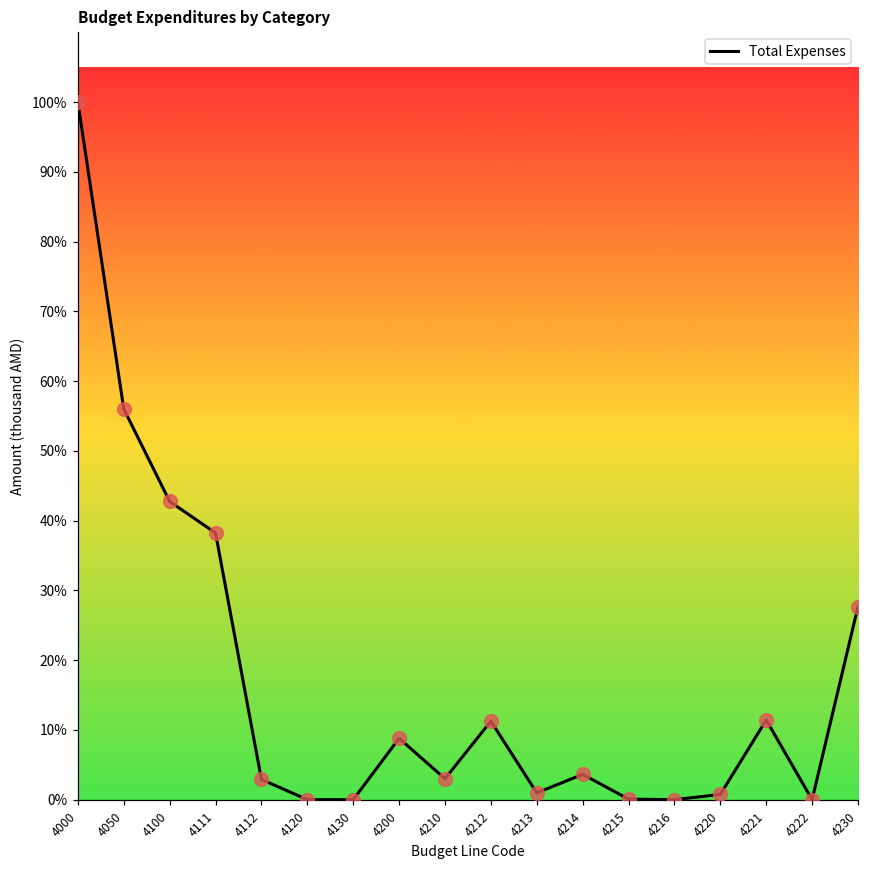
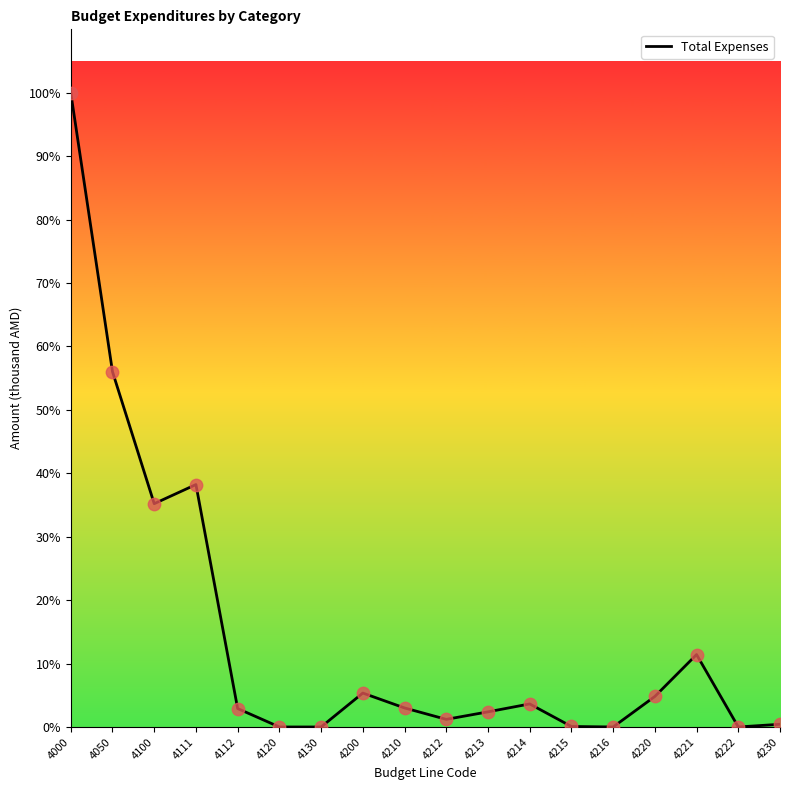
4100: 43% -> 35%
4200: 9% -> 5%
4212: 11% -> 1%
4213: 1% -> 2%
4220: 1% -> 5%
4230: 28% -> 0%
